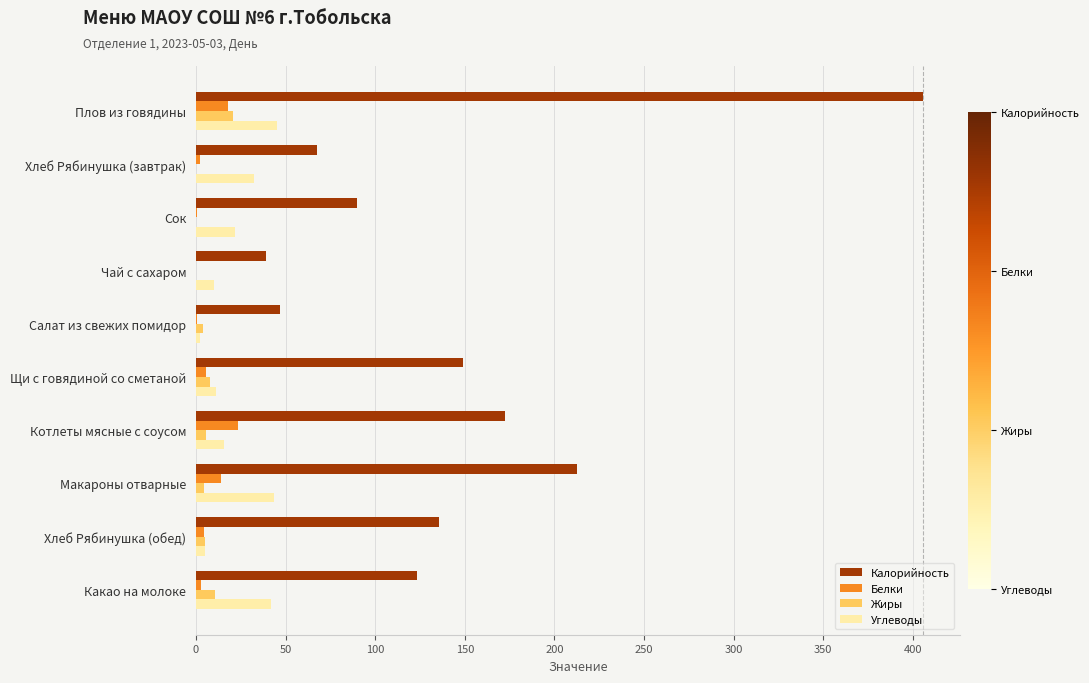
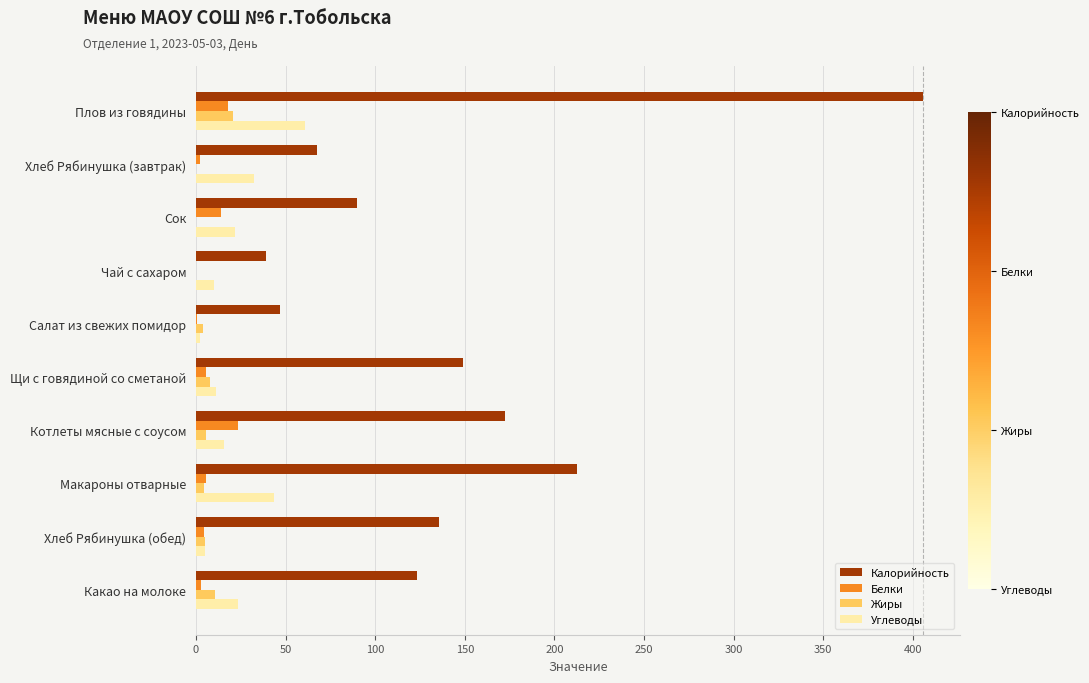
Углеводы, Плов из говядины: 45 -> 61
Белки, Сок: 0 -> 14
Белки, Макароны отварные: 14 -> 6
Углеводы, Какао на молоке: 42 -> 24
